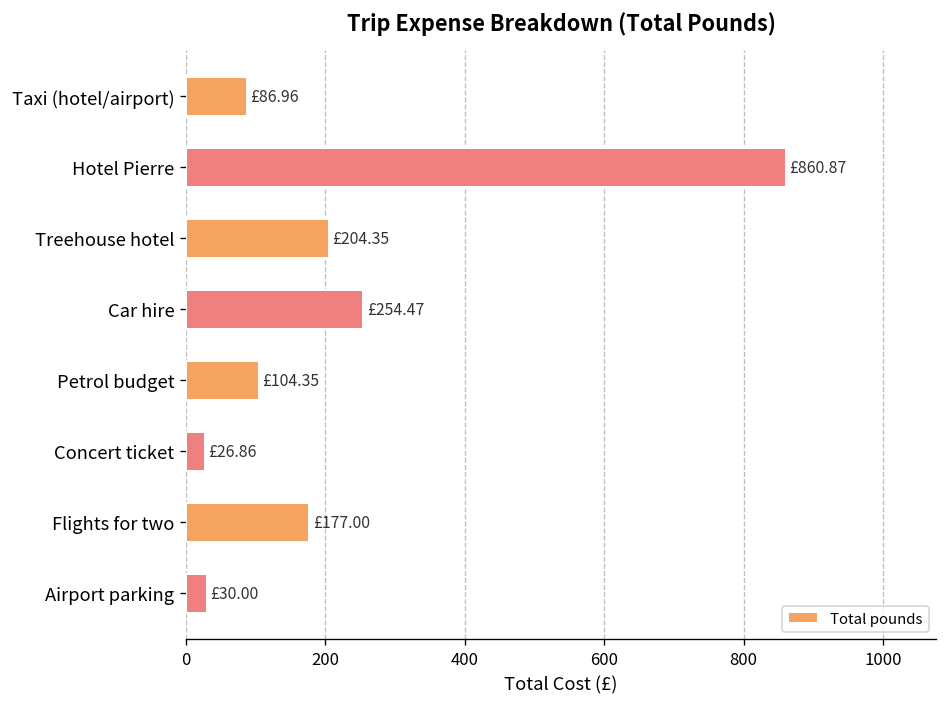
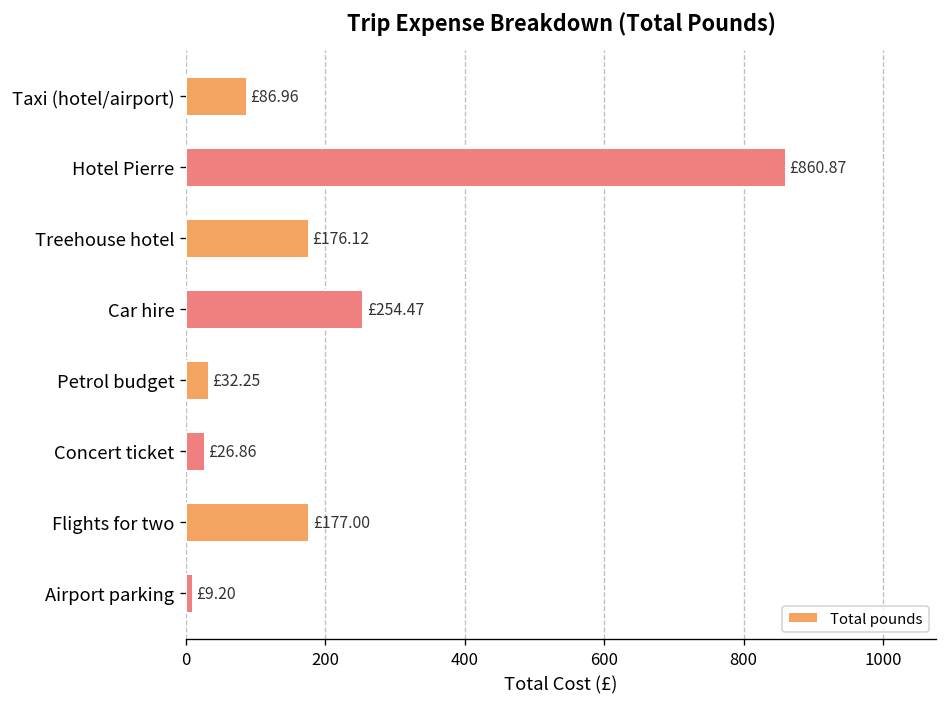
Treehouse hotel: £204.35 -> £176.12
Petrol budget: £104.35 -> £32.25
Airport parking: £30.00 -> £9.20
